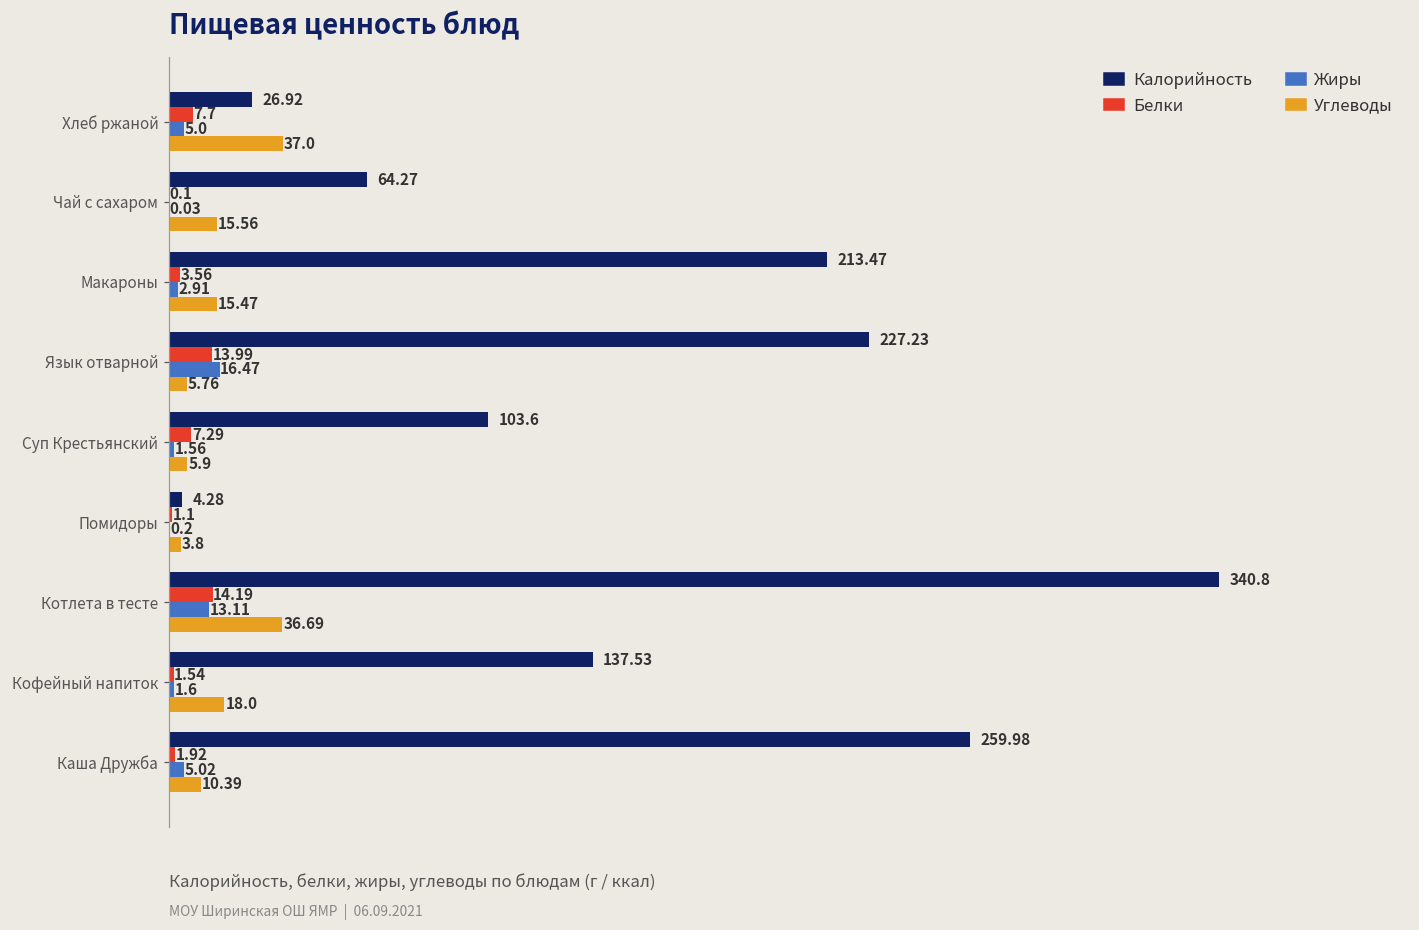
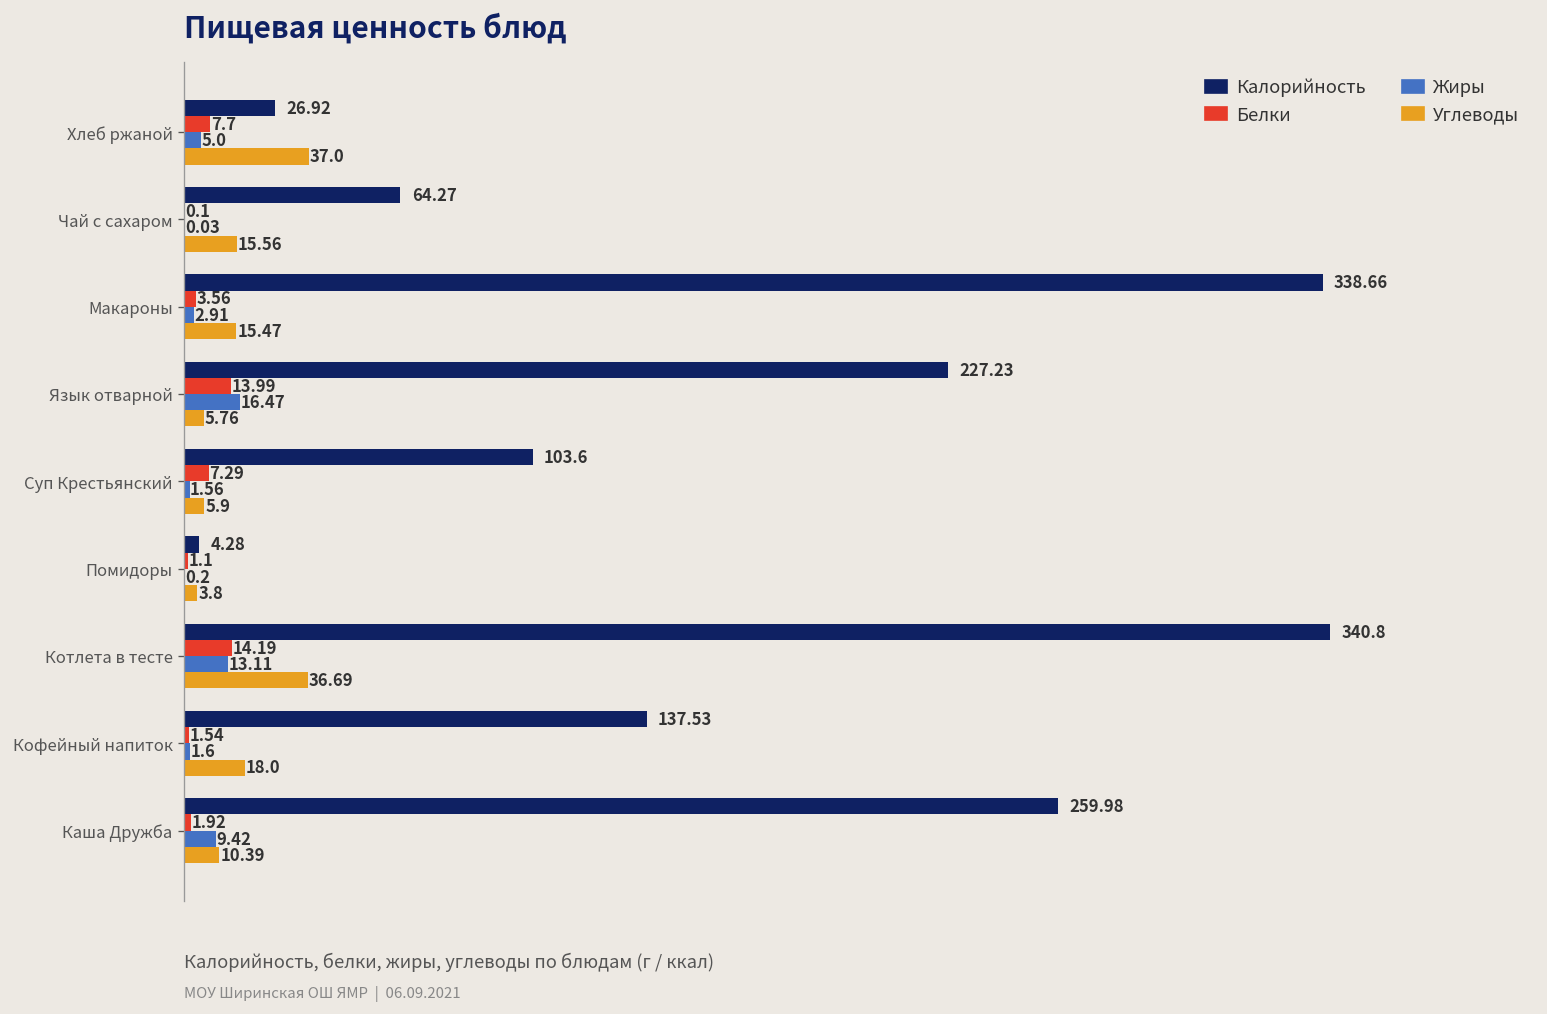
Калорийность, Макароны: 213.47 -> 338.66
Жиры, Каша Дружба: 5.02 -> 9.42
